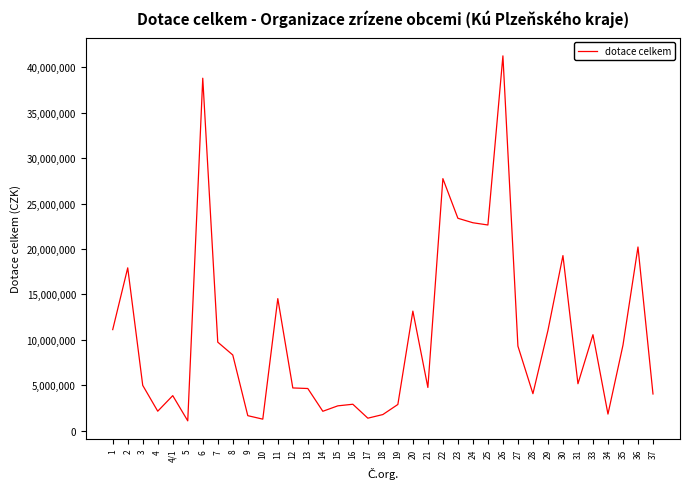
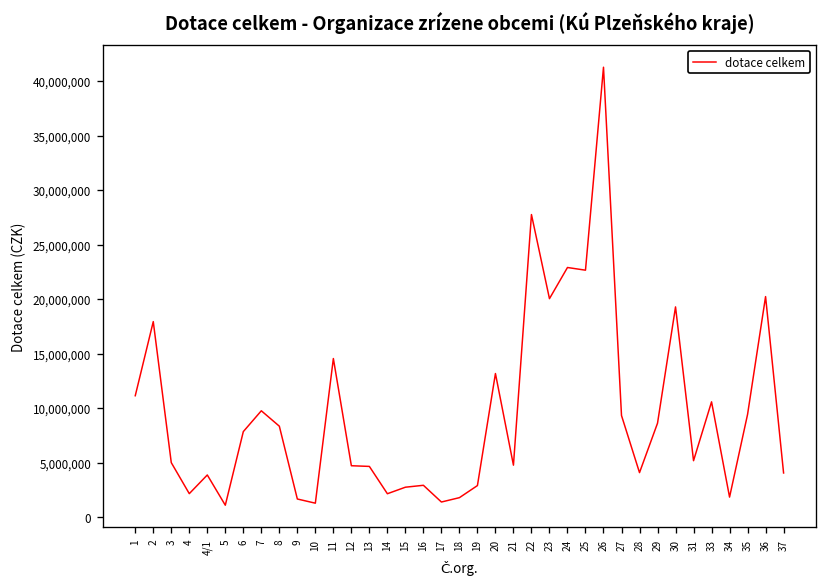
6: 39,000,000 -> 8,000,000
23: 23,000,000 -> 20,000,000
29: 11,000,000 -> 9,000,000
